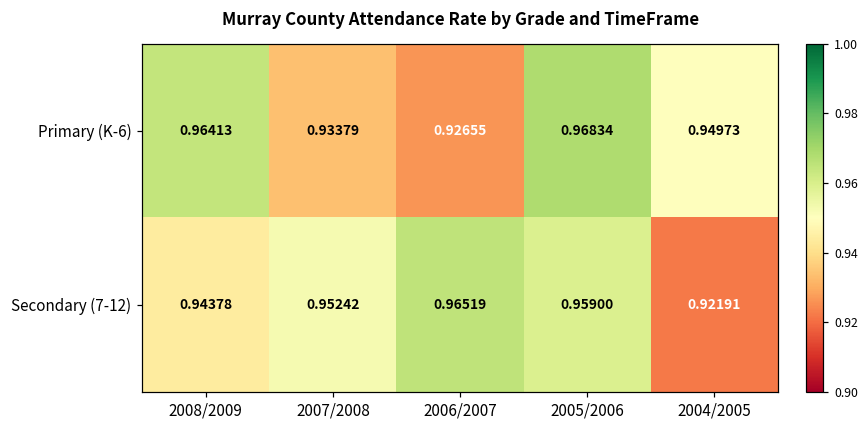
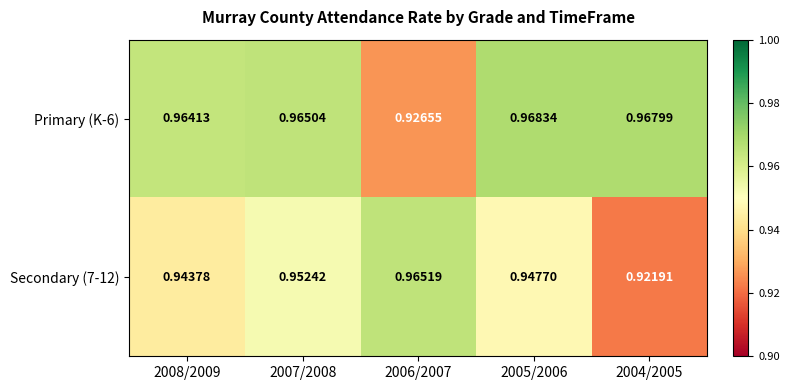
Primary (K-6), 2007/2008: 0.93379 -> 0.96504
Primary (K-6), 2004/2005: 0.94973 -> 0.96799
Secondary (7-12), 2005/2006: 0.95900 -> 0.94770
